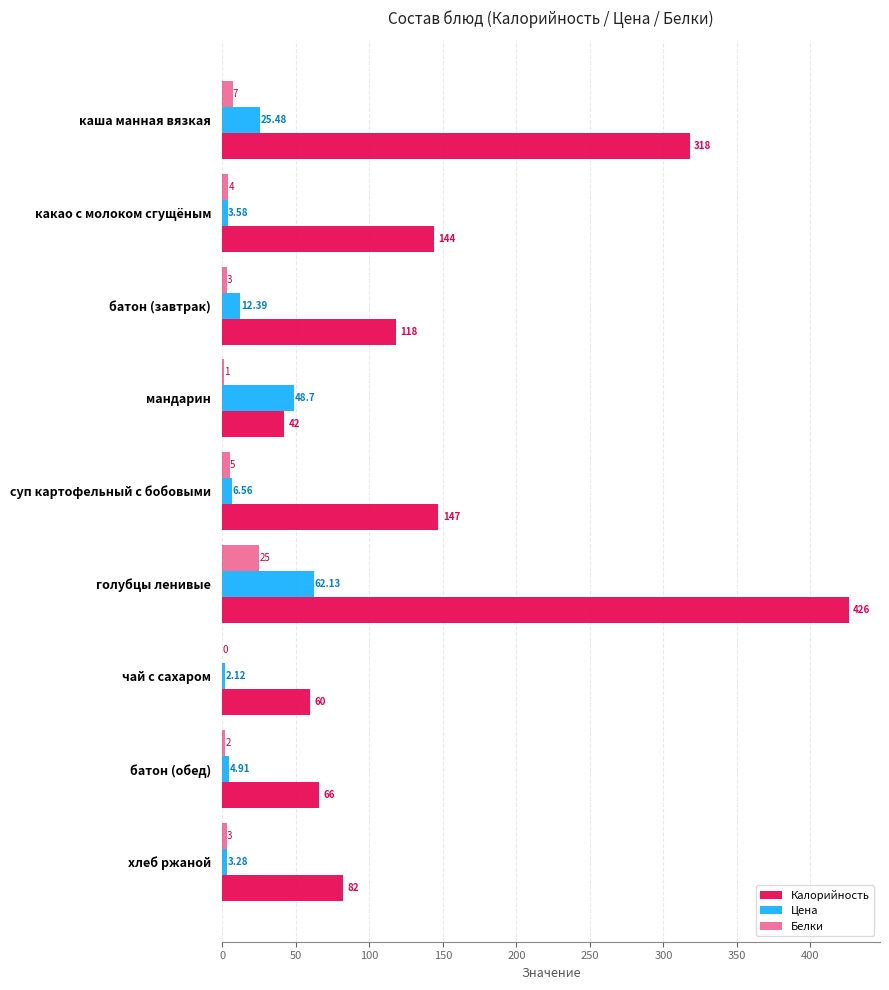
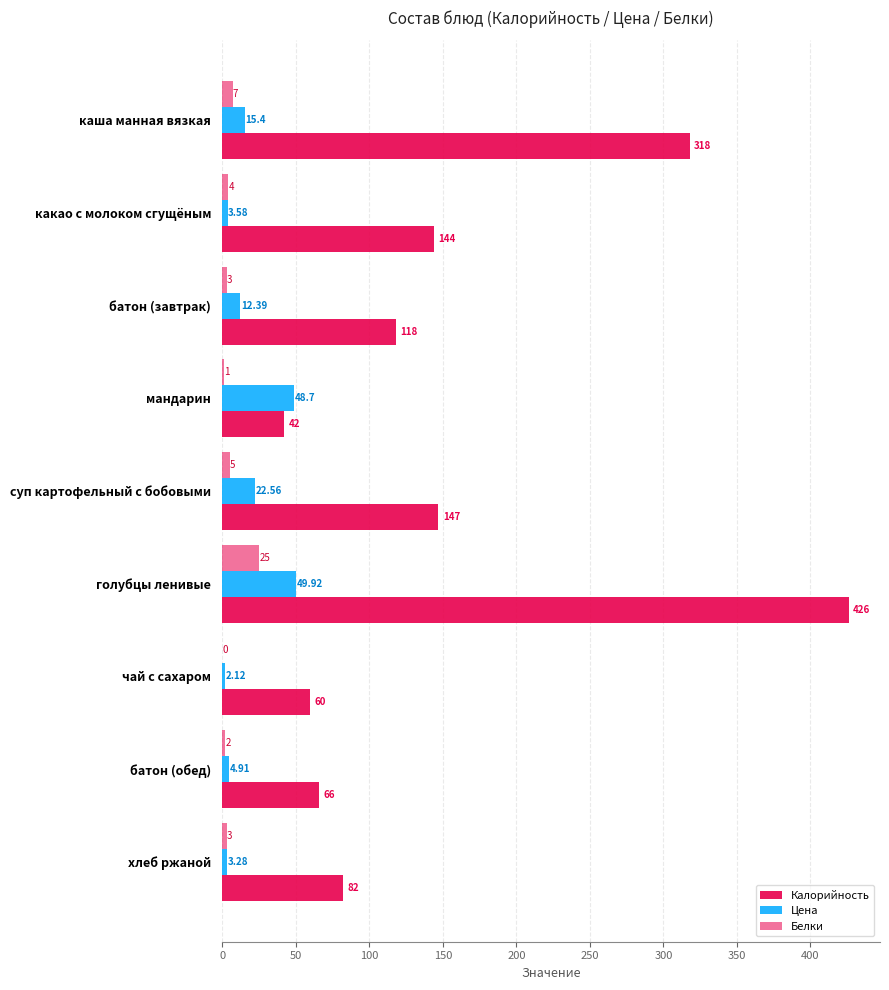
Цена, каша манная вязкая: 25.48 -> 15.4
Цена, суп картофельный с бобовыми: 6.56 -> 22.56
Цена, голубцы ленивые: 62.13 -> 49.92
